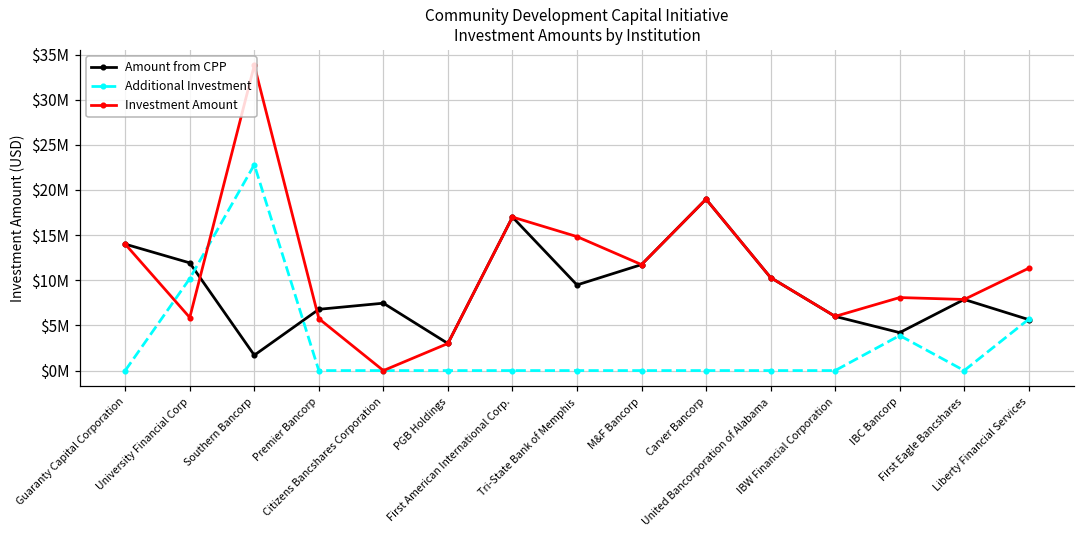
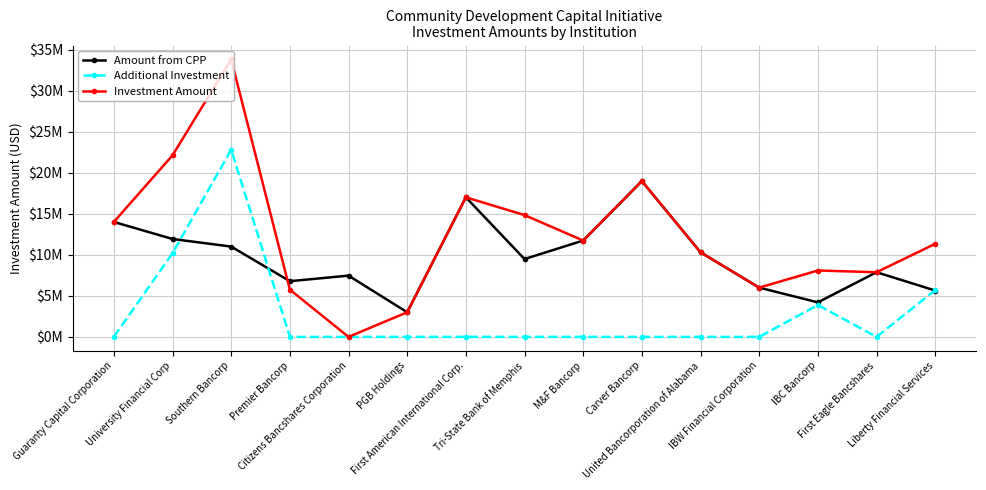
Investment Amount, University Financial Corp: $6000000 -> $22000000
Amount from CPP, Southern Bancorp: $2000000 -> $11000000
